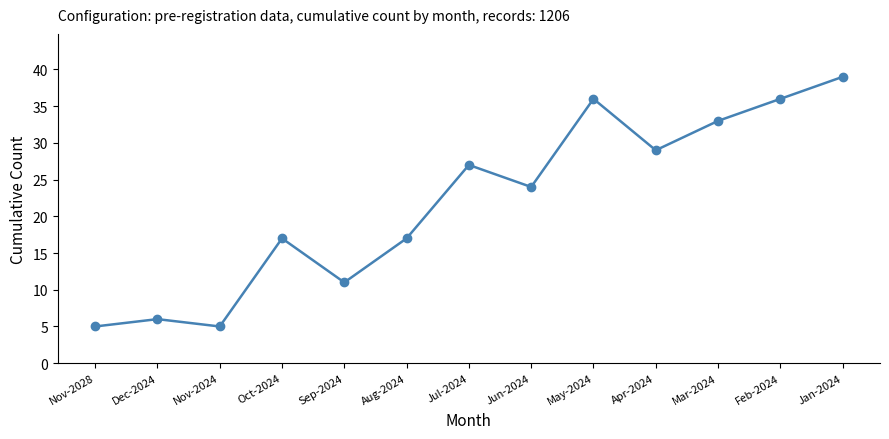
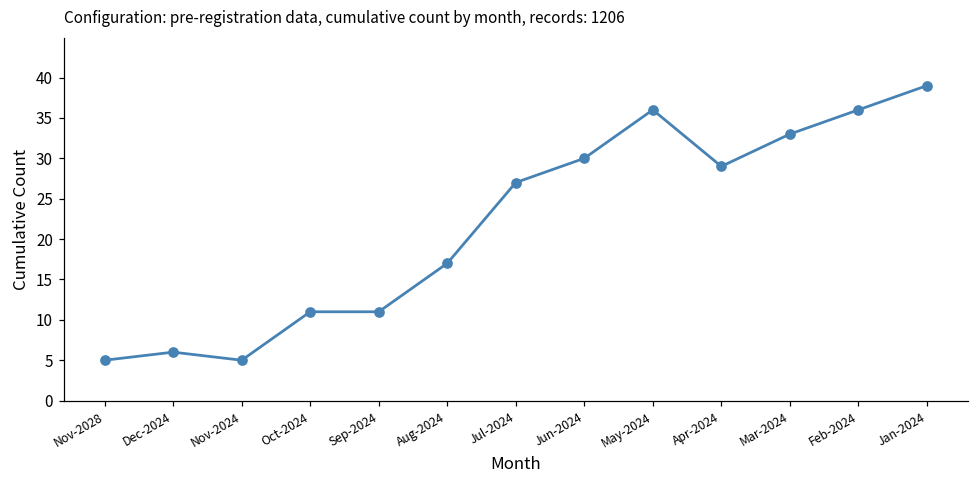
Oct-2024: 17 -> 11
Jun-2024: 24 -> 30
